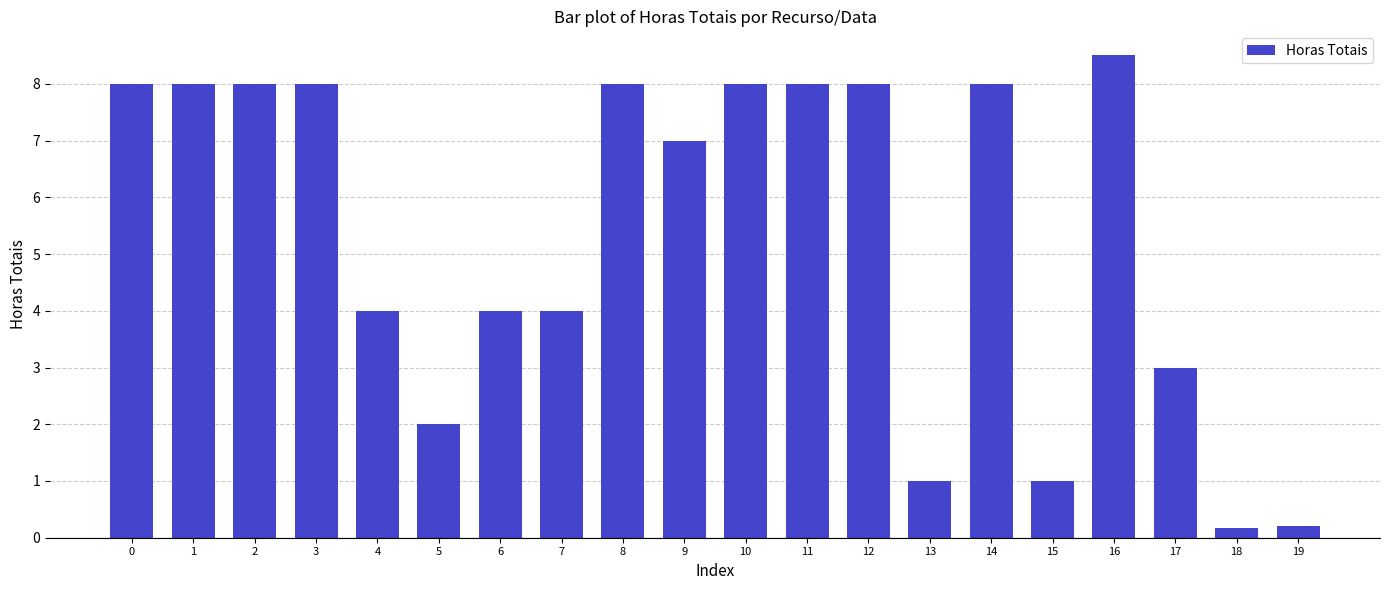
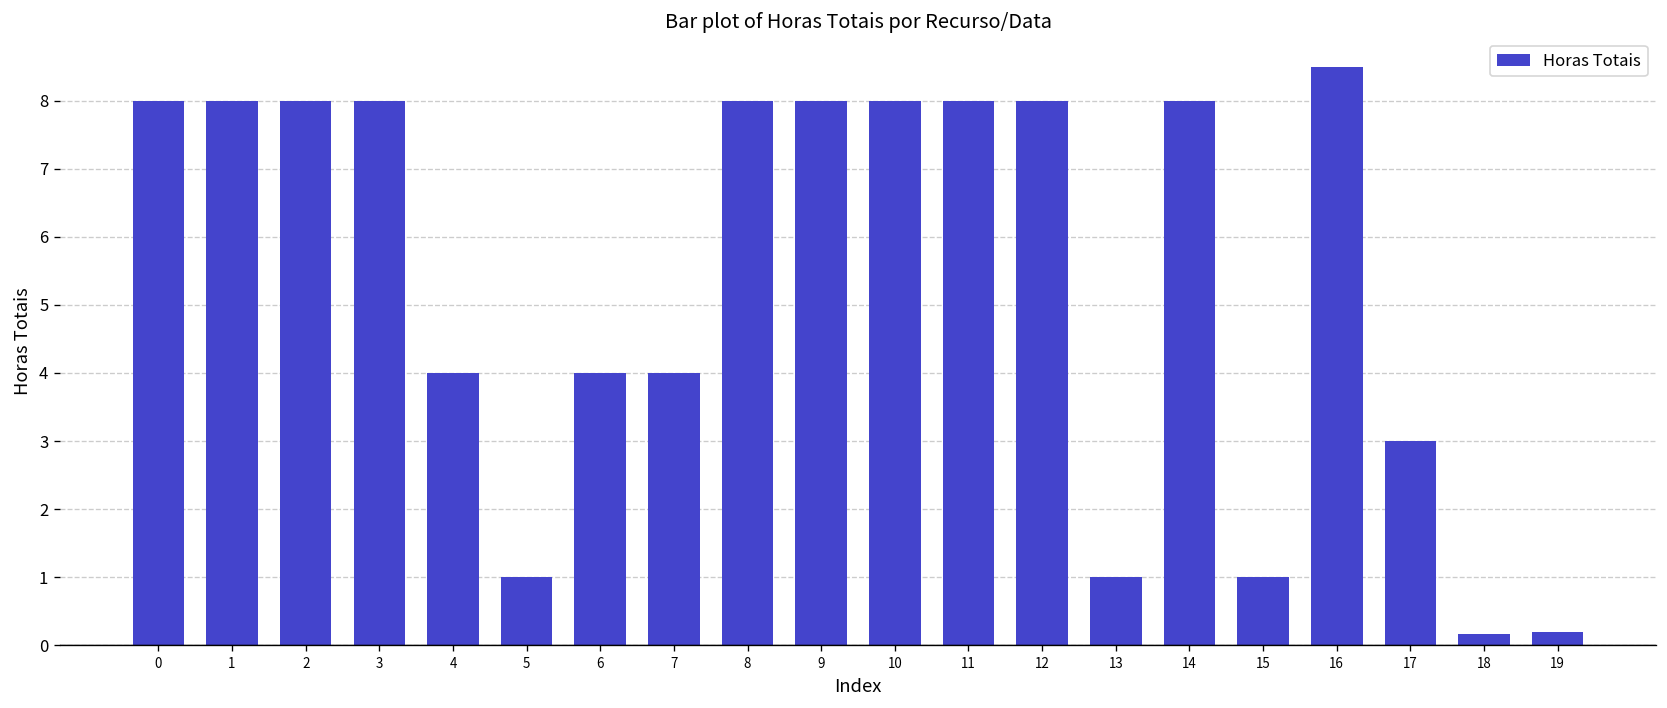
5: 2 -> 1
9: 7 -> 8
